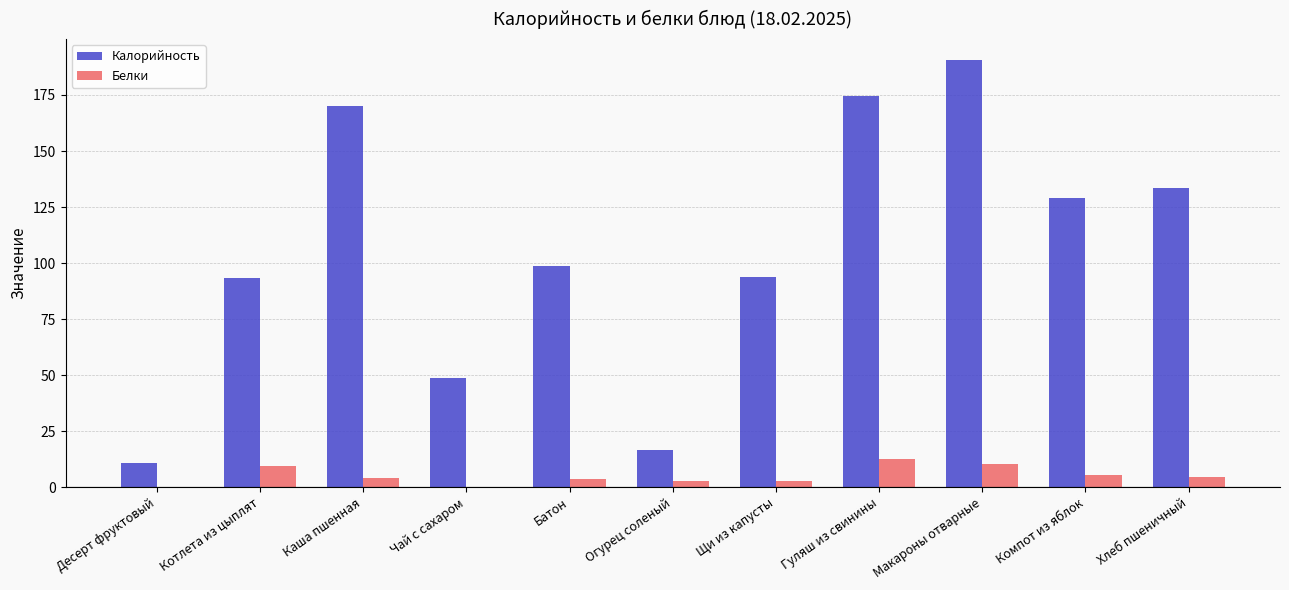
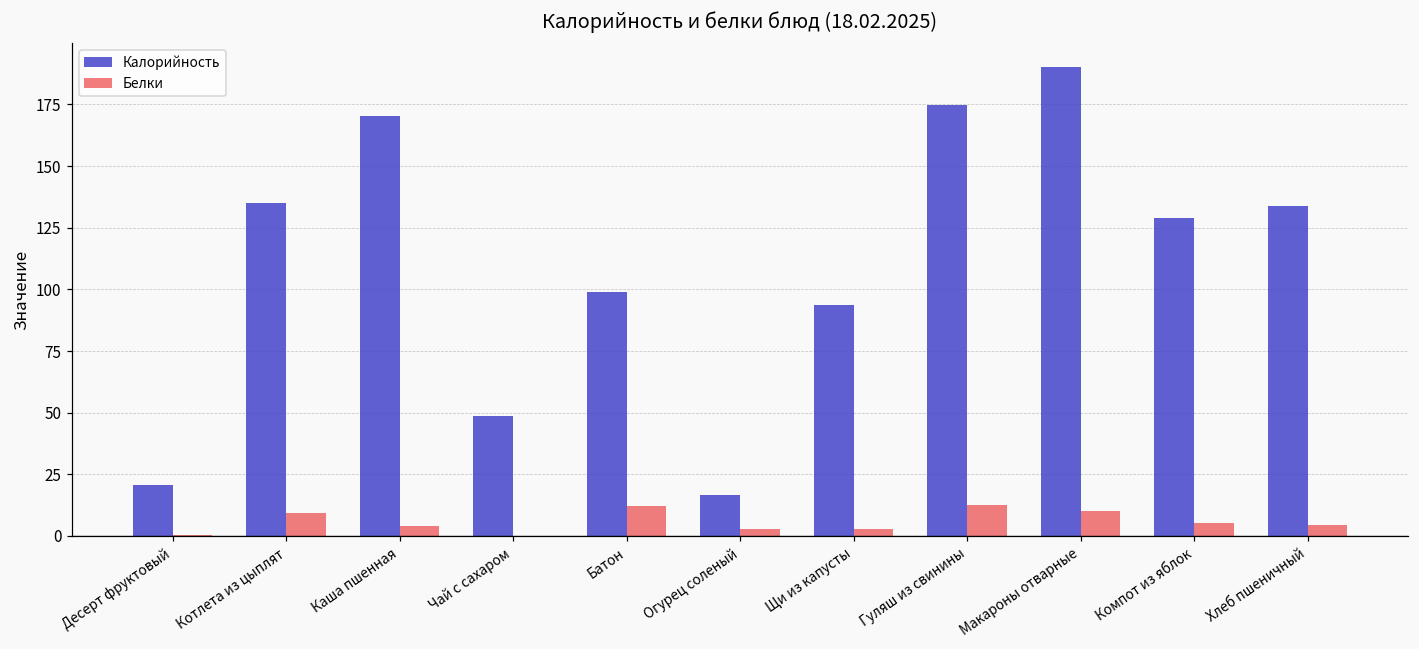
Калорийность, Десерт фруктовый: 11 -> 21
Калорийность, Котлета из цыплят: 94 -> 135
Белки, Батон: 4 -> 12
